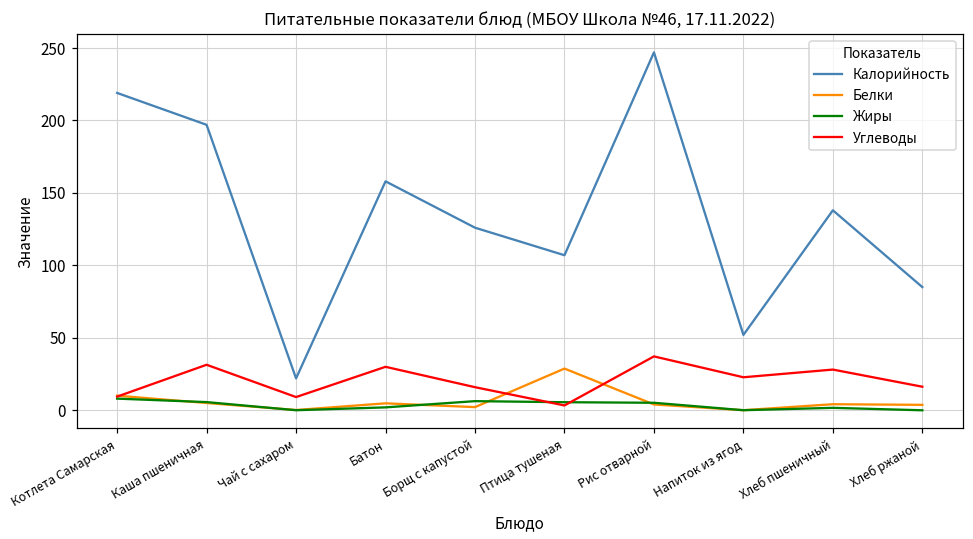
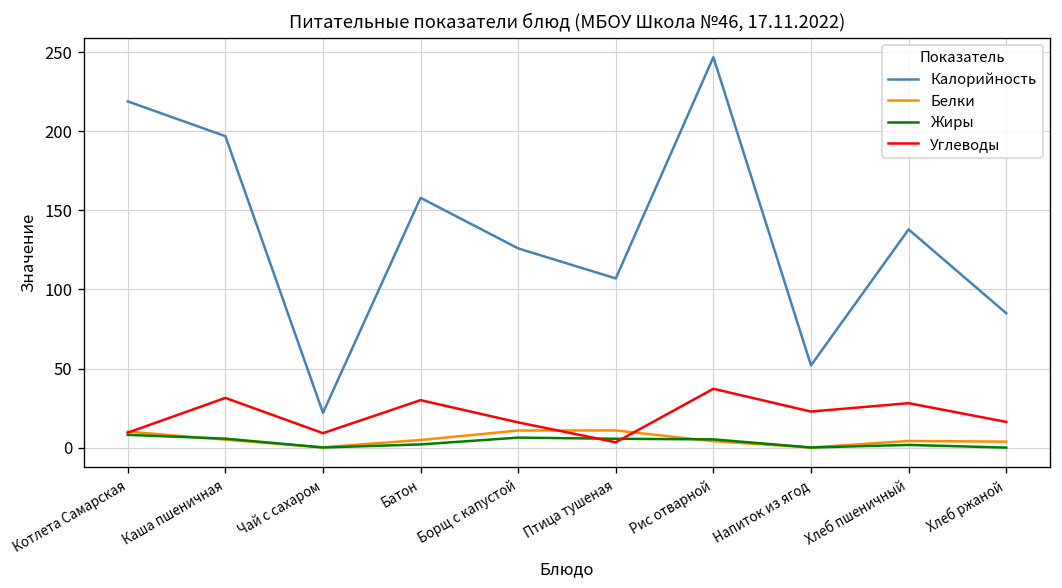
Белки, Борщ с капустой: 2 -> 11
Белки, Птица тушеная: 29 -> 11
